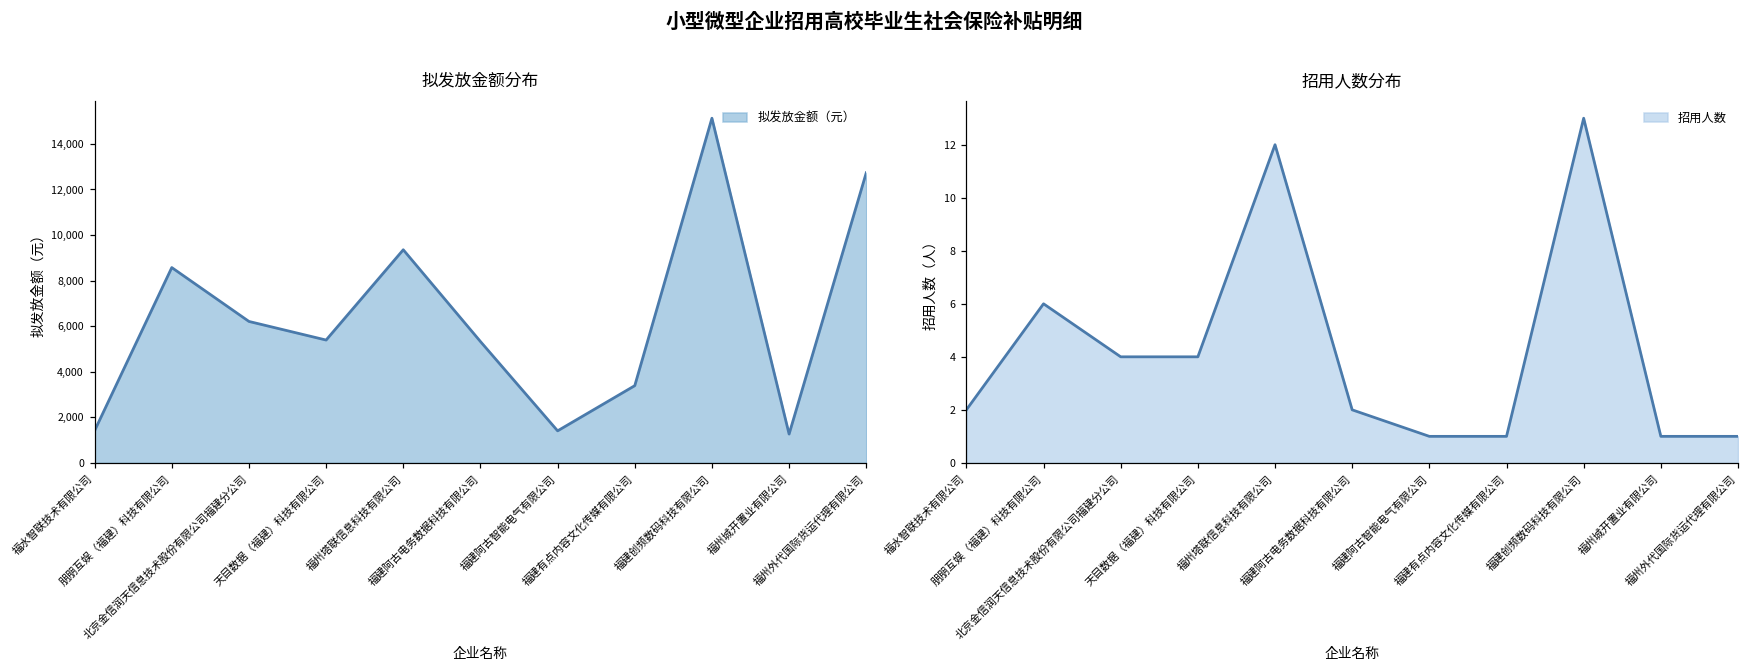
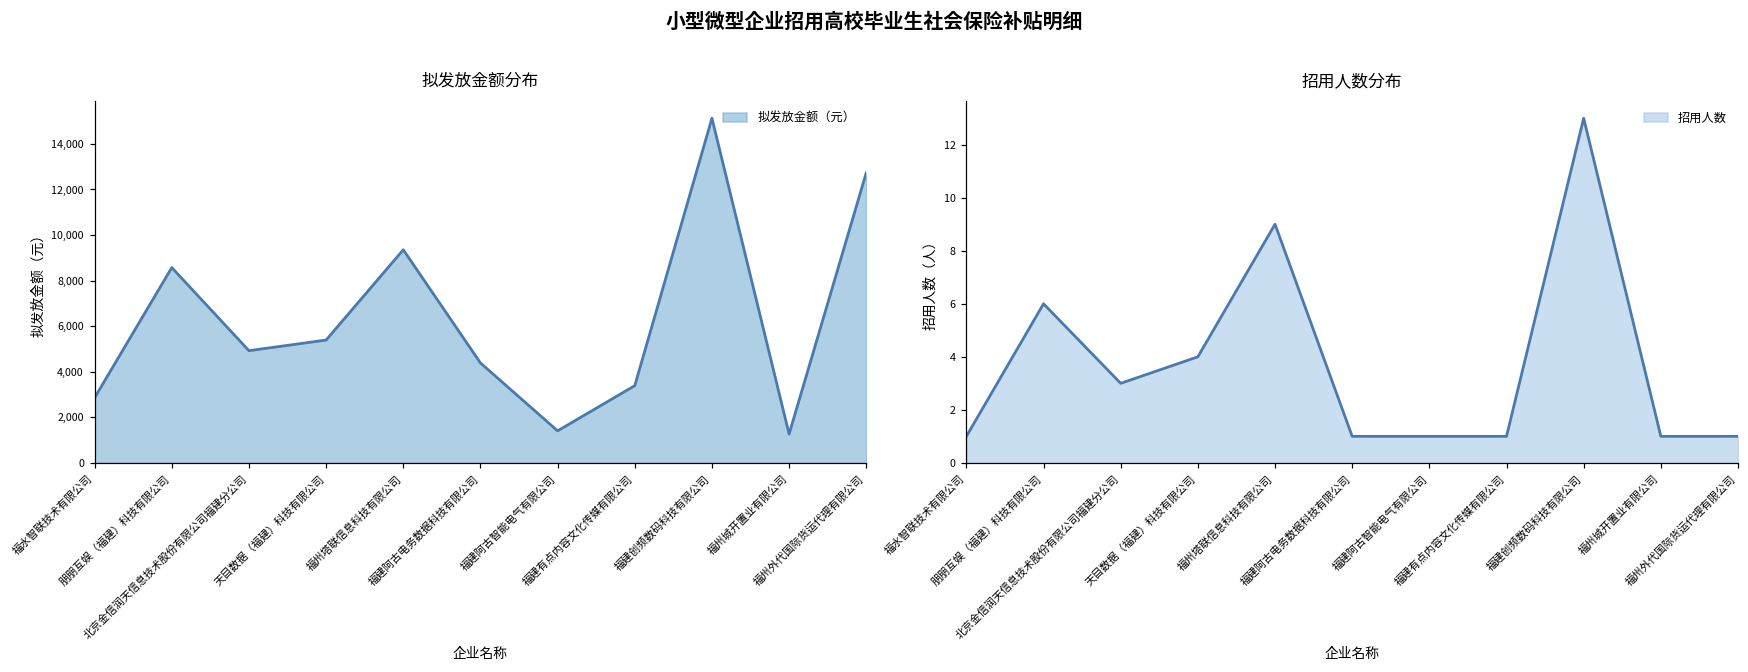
拟发放金额分布, 福水智联技术有限公司: 1,400 -> 2,900
拟发放金额分布, 北京金信润天信息技术股份有限公司福建分公司: 6,200 -> 4,900
拟发放金额分布, 福建阿古电务数据科技有限公司: 5,300 -> 4,400
招用人数分布, 福水智联技术有限公司: 2 -> 1
招用人数分布, 北京金信润天信息技术股份有限公司福建分公司: 4 -> 3
招用人数分布, 福州塔联信息科技有限公司: 12 -> 9
招用人数分布, 福建阿古电务数据科技有限公司: 2 -> 1
